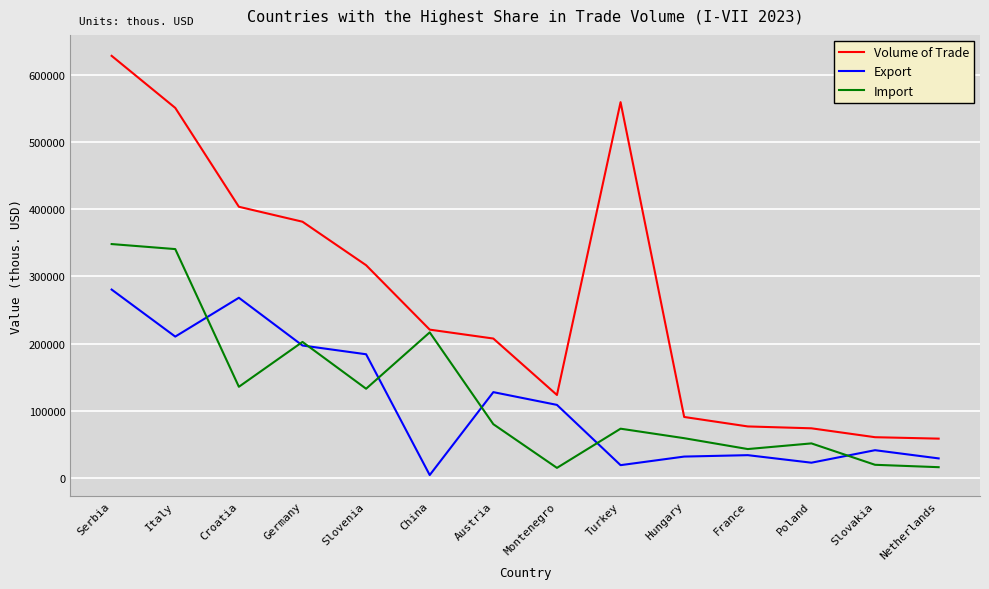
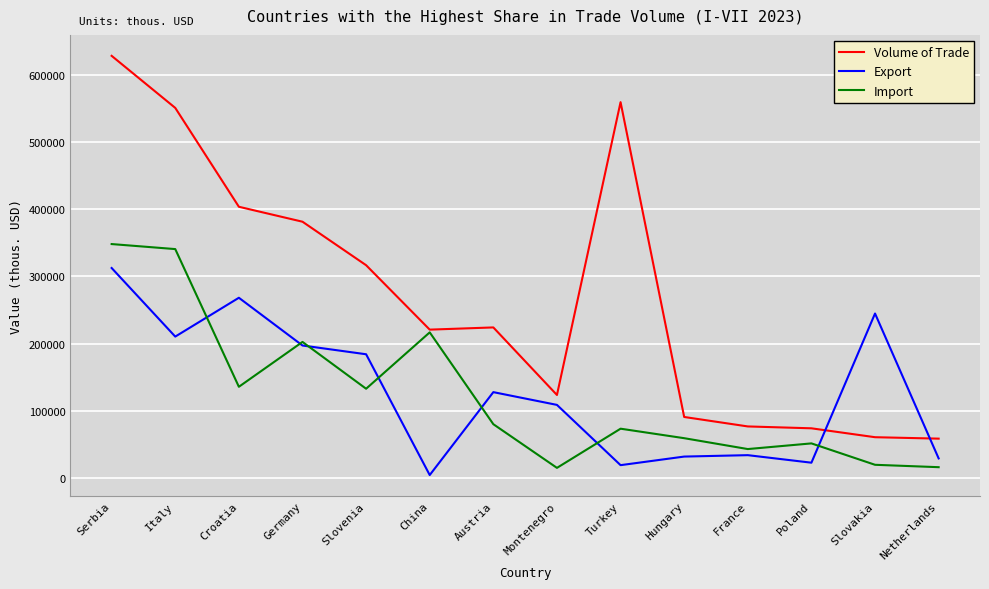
Export, Serbia: 280000 -> 310000
Volume of Trade, Austria: 210000 -> 220000
Export, Slovakia: 40000 -> 240000
